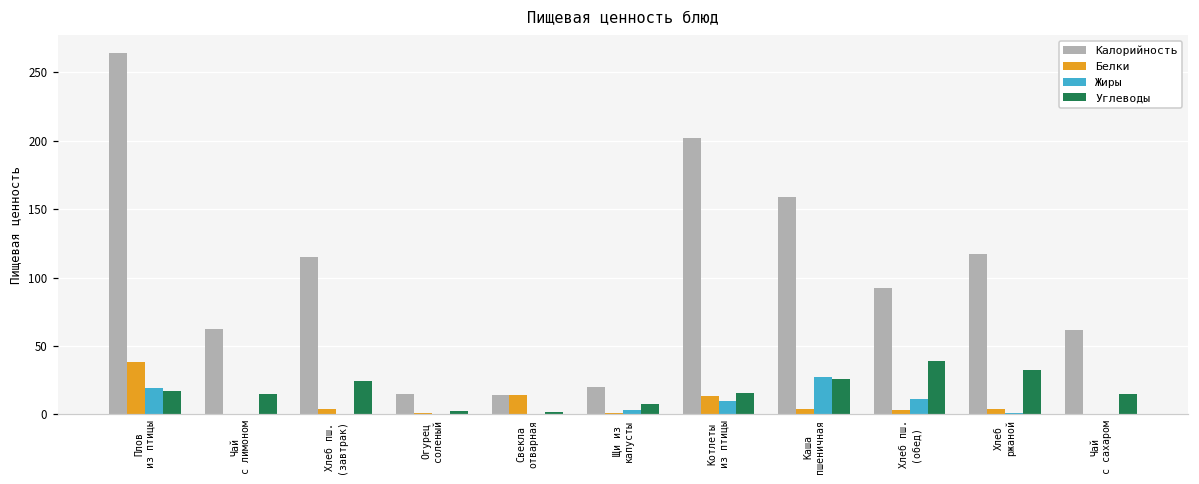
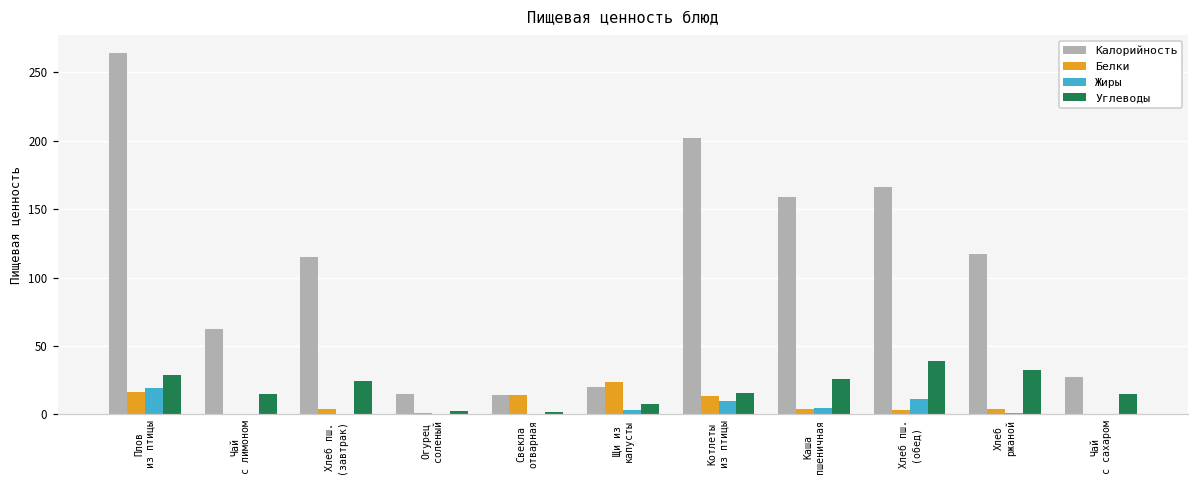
Белки, Плов из птицы: 38 -> 16
Углеводы, Плов из птицы: 17 -> 29
Белки, Щи из капусты: 1 -> 24
Жиры, Каша пшеничная: 27 -> 4
Калорийность, Хлеб пш. (обед): 92 -> 167
Калорийность, Чай с сахаром: 61 -> 27
